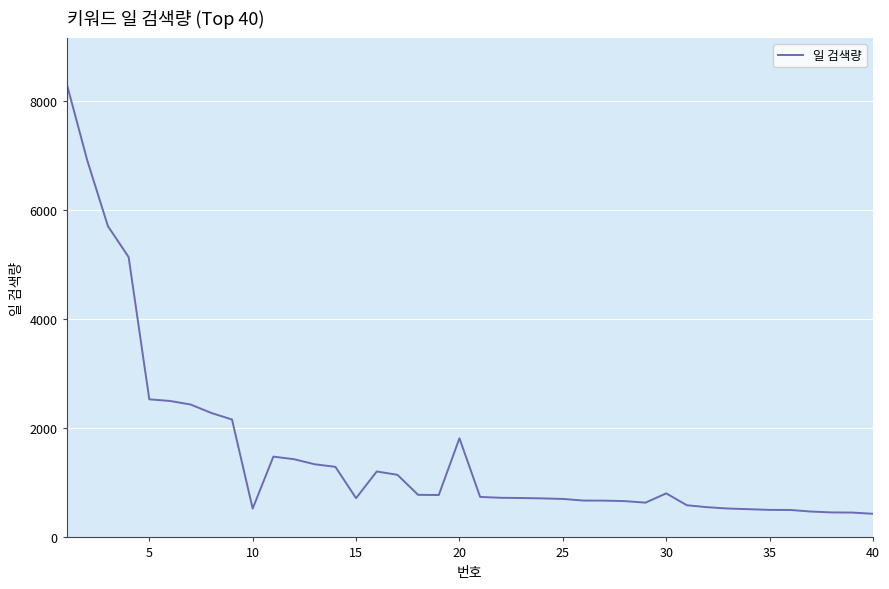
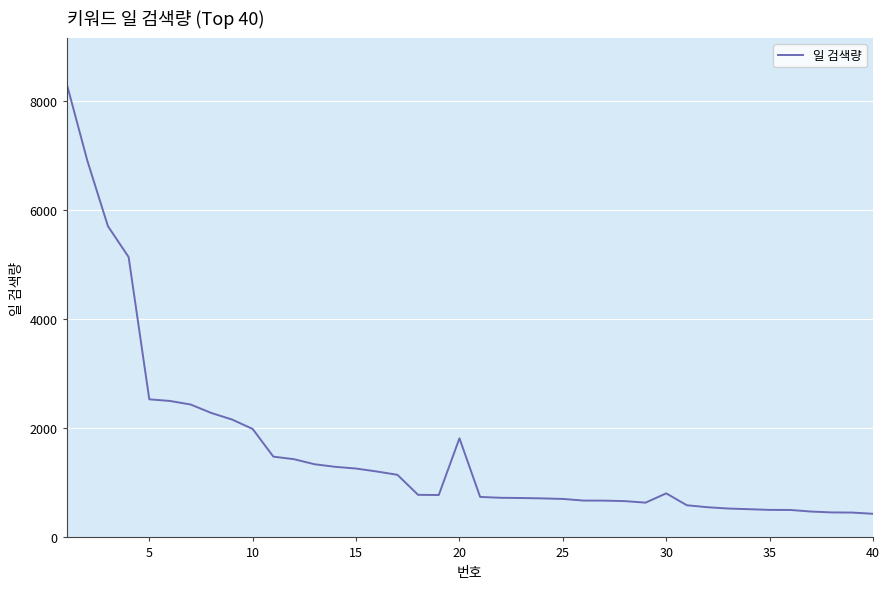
10: 500 -> 2000
15: 700 -> 1300
